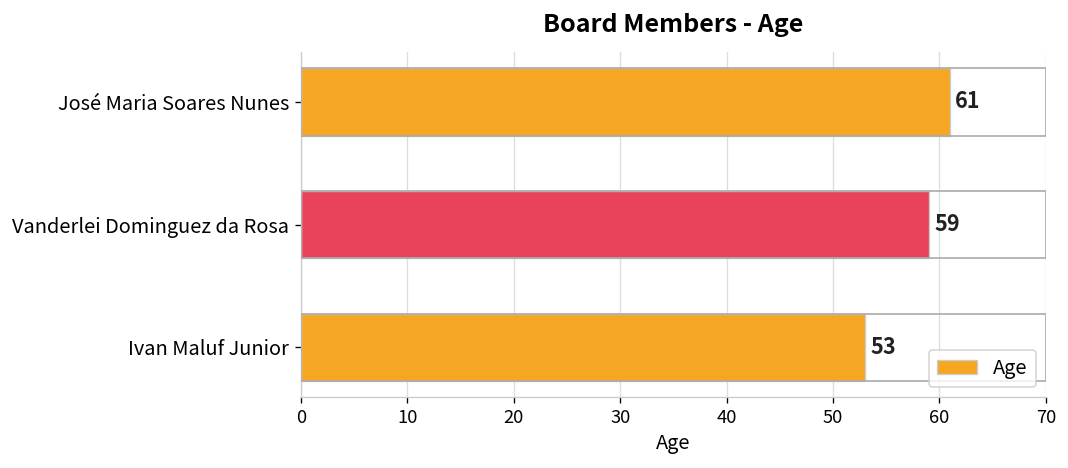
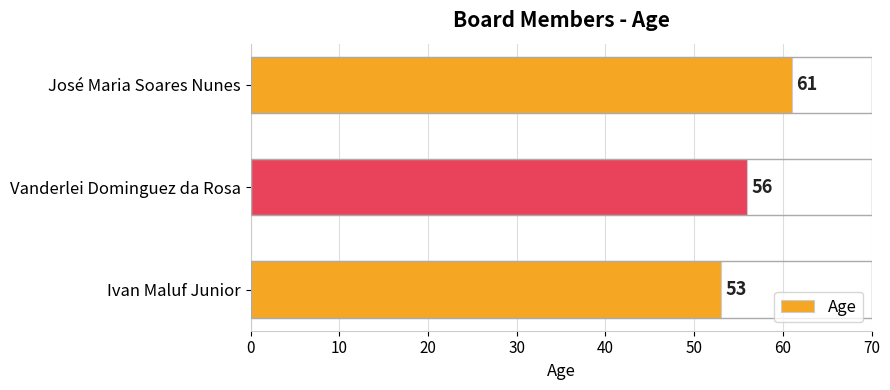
Vanderlei Dominguez da Rosa: 59 -> 56
